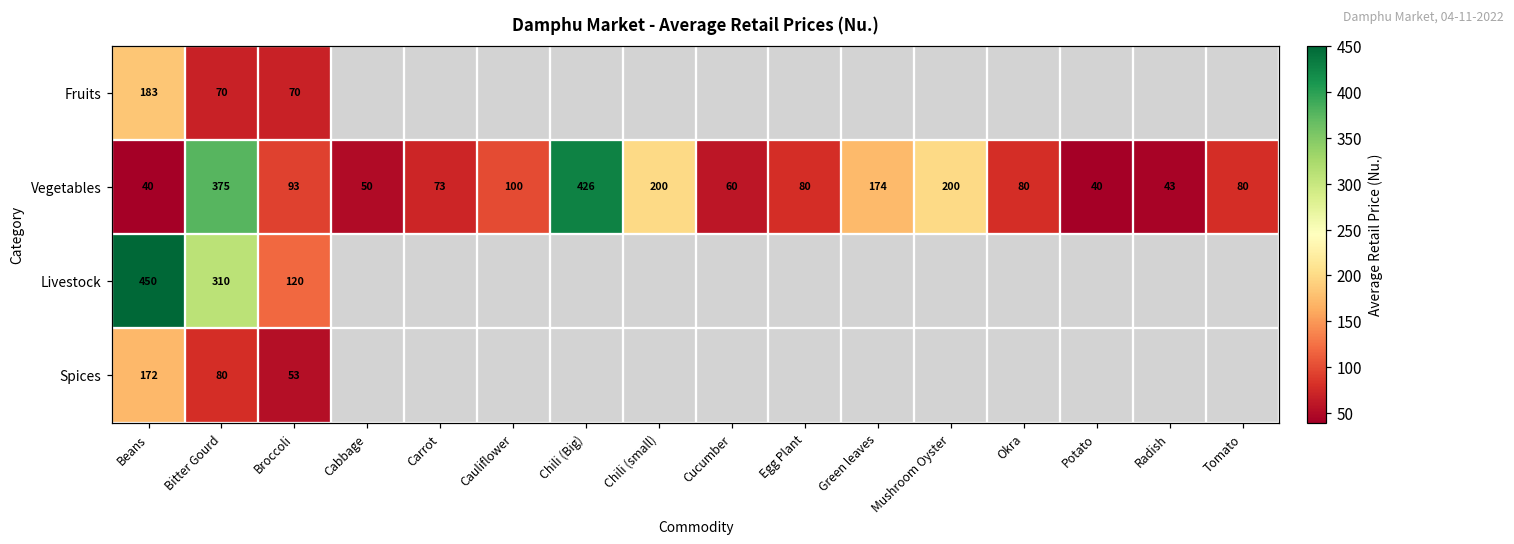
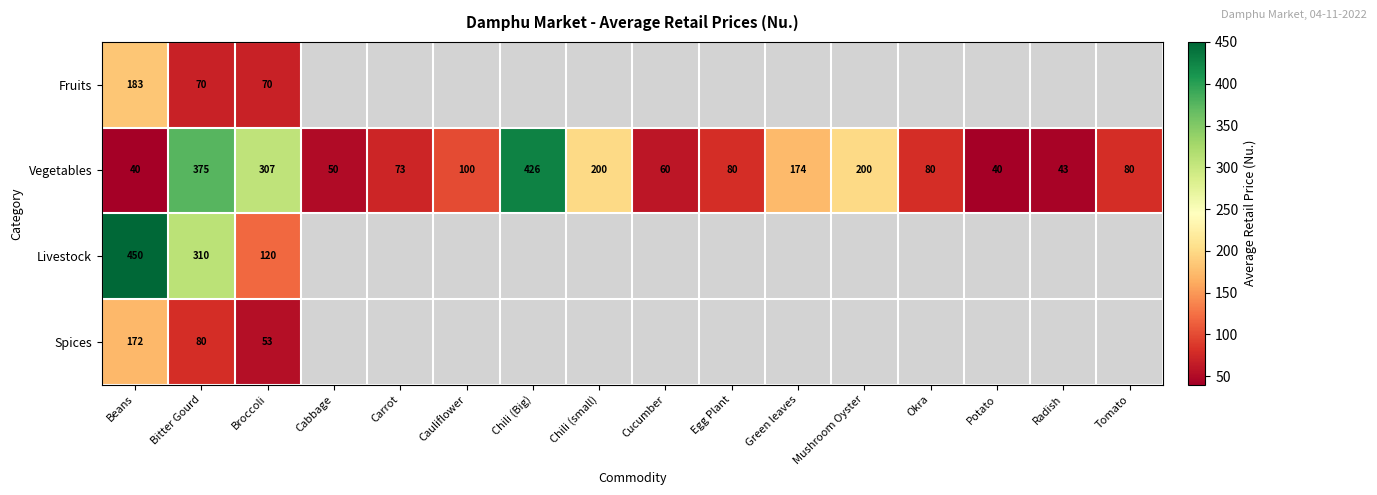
Vegetables, Broccoli: 93 -> 307
